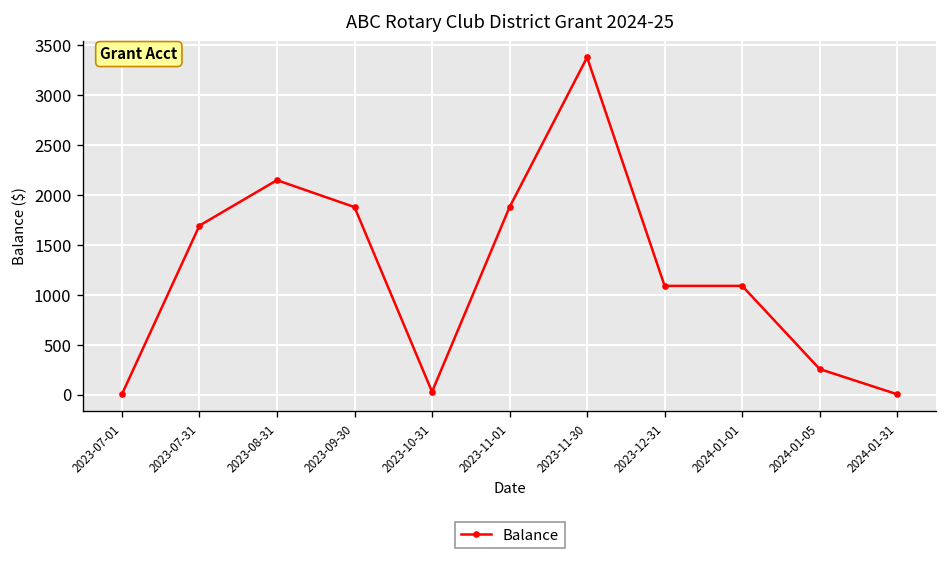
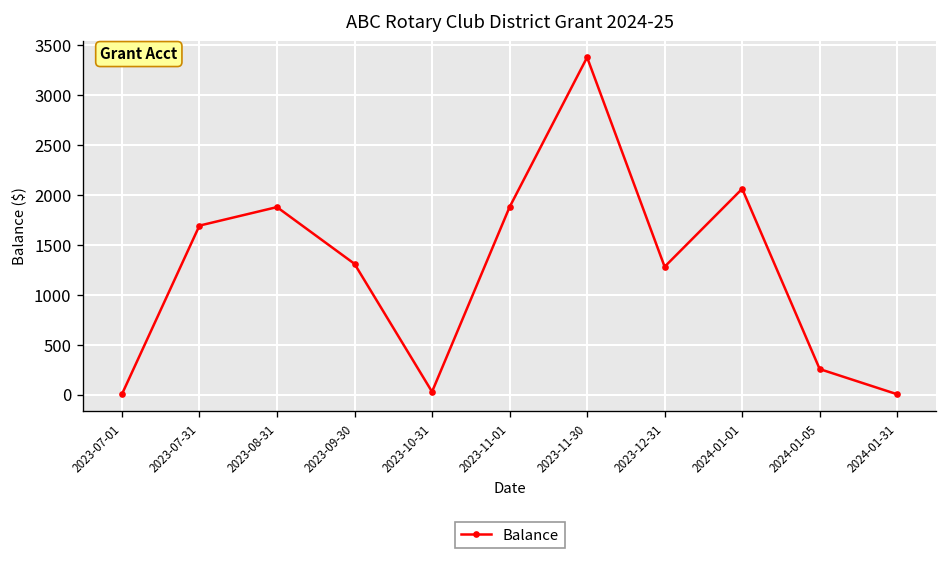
2023-08-31: 2100 -> 1900
2023-09-30: 1900 -> 1300
2023-12-31: 1100 -> 1300
2024-01-01: 1100 -> 2100
